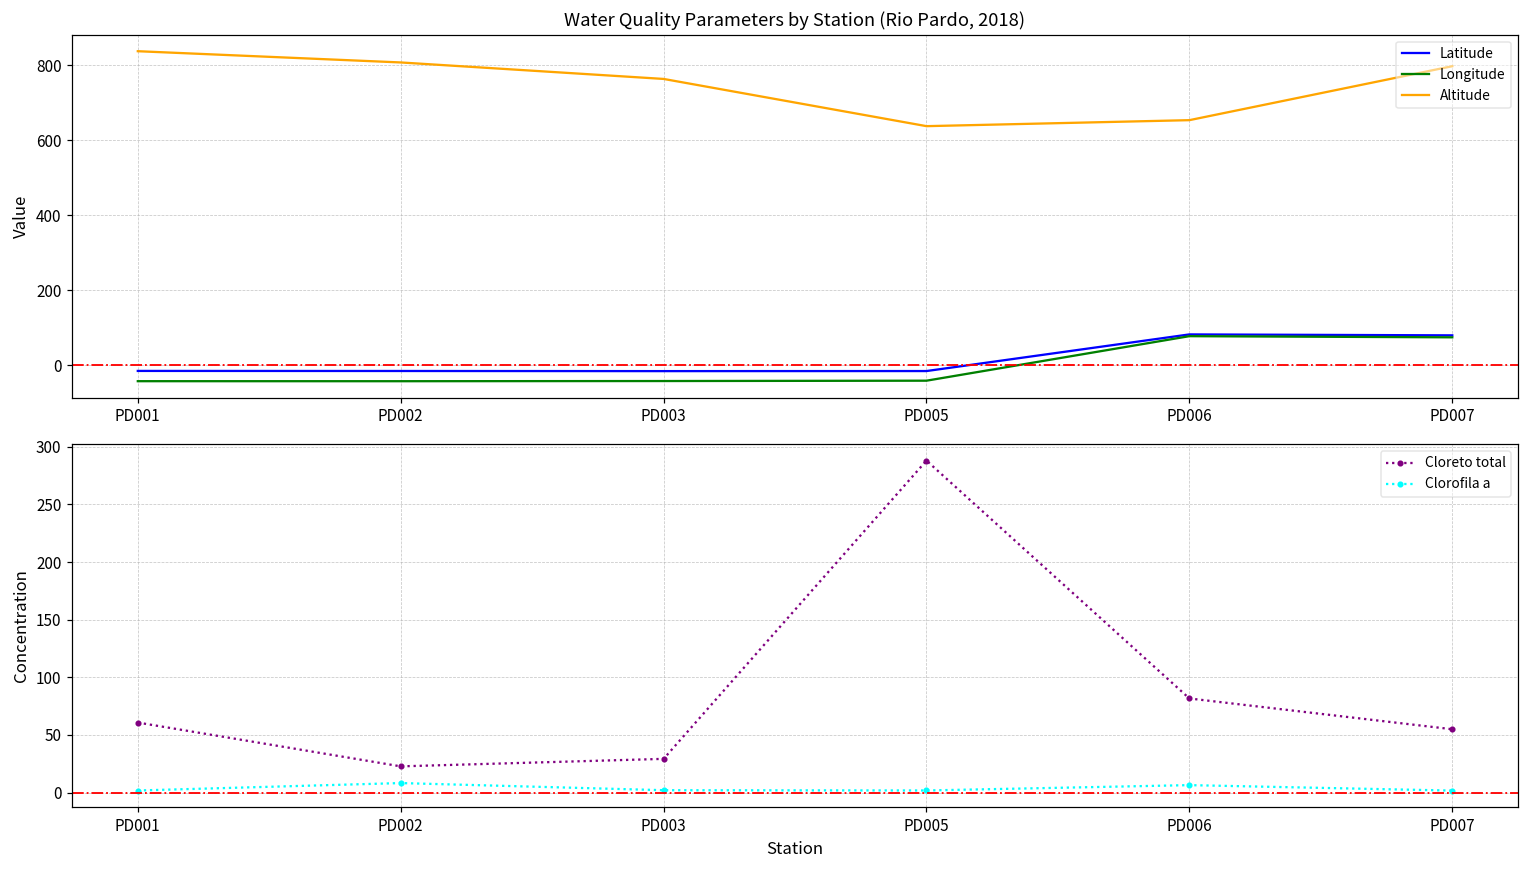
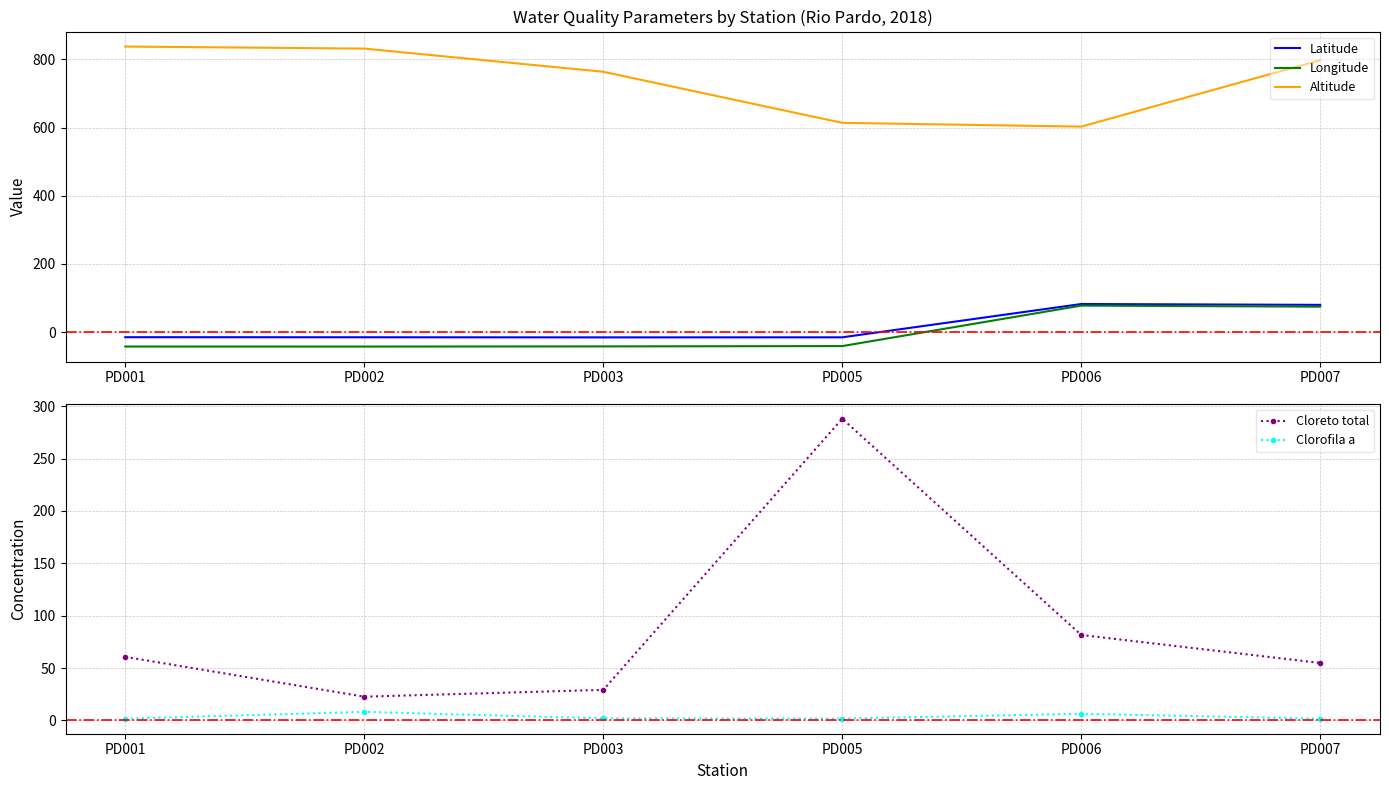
Water Quality Parameters by Station (Rio Pardo, 2018), Altitude, PD002: 810 -> 830
Water Quality Parameters by Station (Rio Pardo, 2018), Altitude, PD005: 640 -> 610
Water Quality Parameters by Station (Rio Pardo, 2018), Altitude, PD006: 650 -> 600
